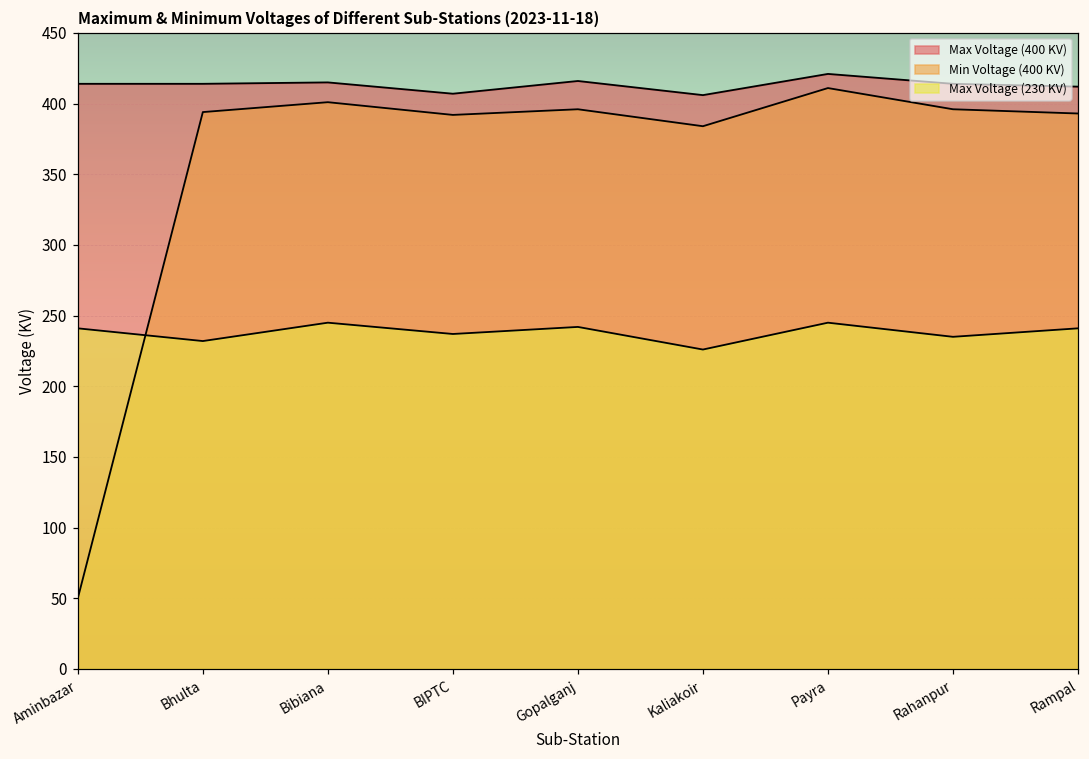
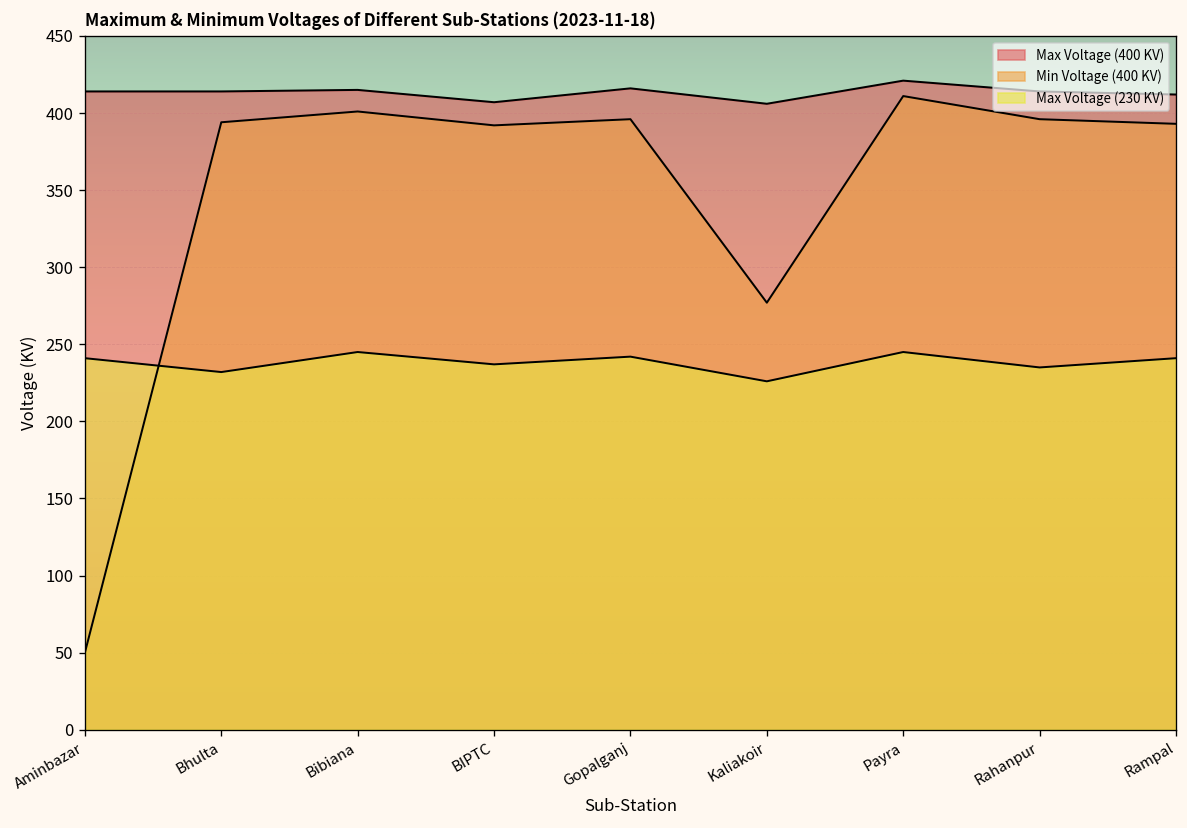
Min Voltage (400 KV), Kaliakoir: 384 -> 277
